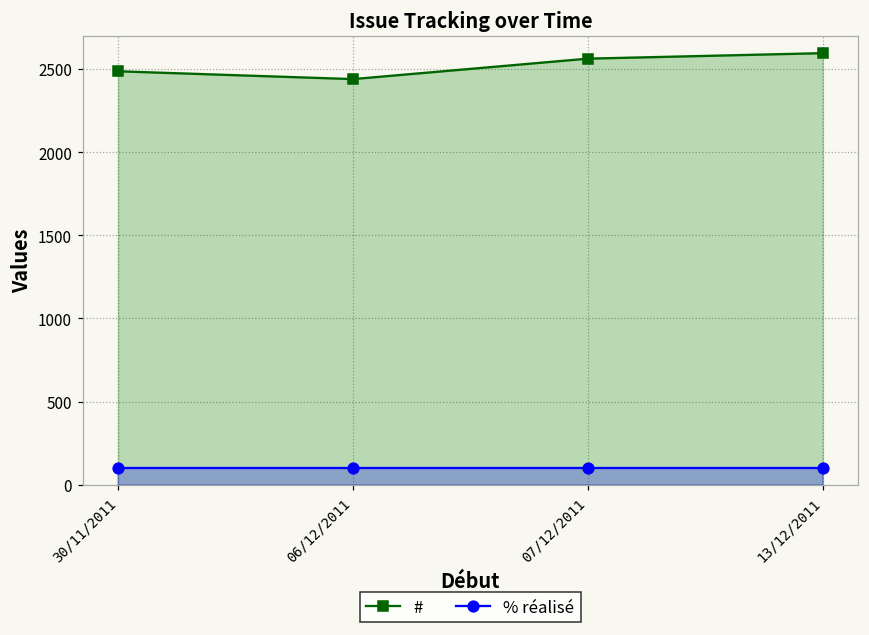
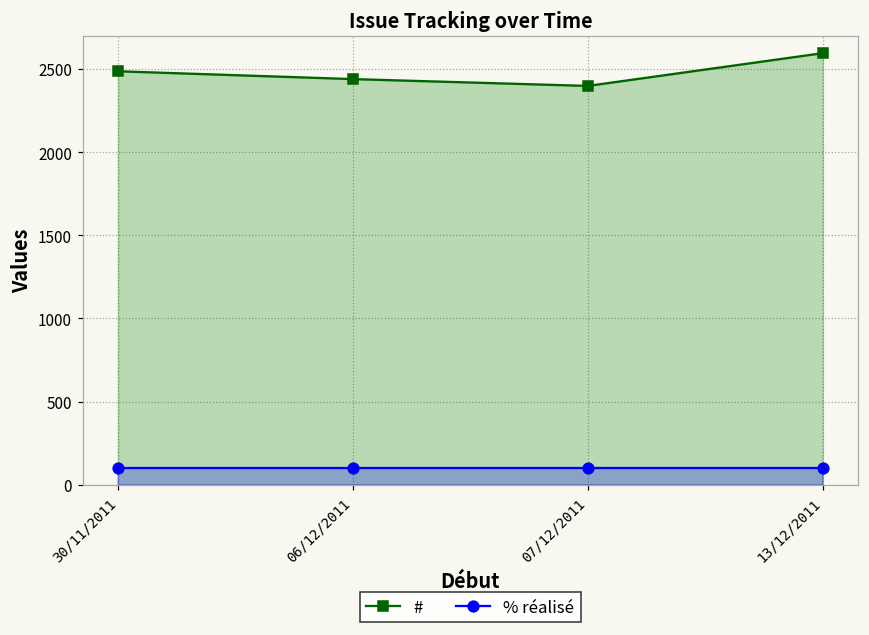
#, 07/12/2011: 2560 -> 2400
